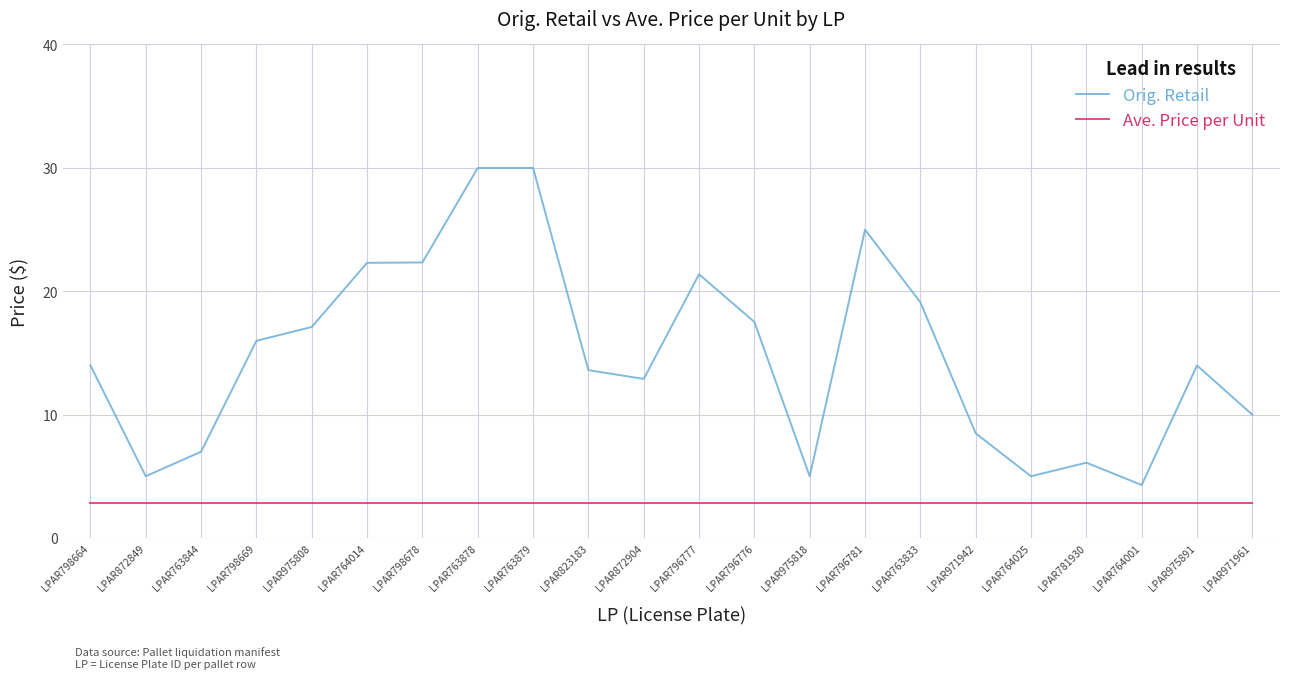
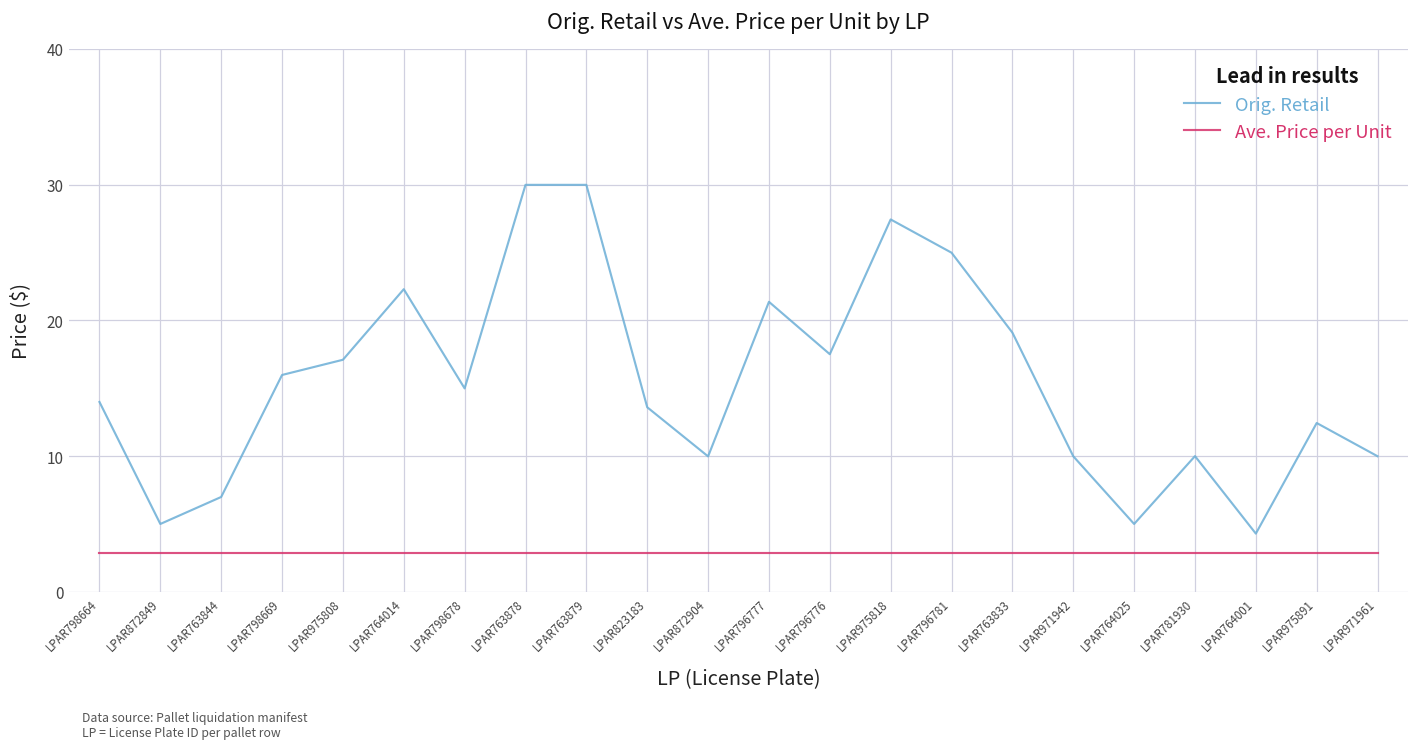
Orig. Retail, LPAR798678: 22.3 -> 15.0
Orig. Retail, LPAR872904: 12.9 -> 10.0
Orig. Retail, LPAR975818: 5.0 -> 27.4
Orig. Retail, LPAR971942: 8.5 -> 10.0
Orig. Retail, LPAR781930: 6.1 -> 10.0
Orig. Retail, LPAR975891: 14.0 -> 12.4
